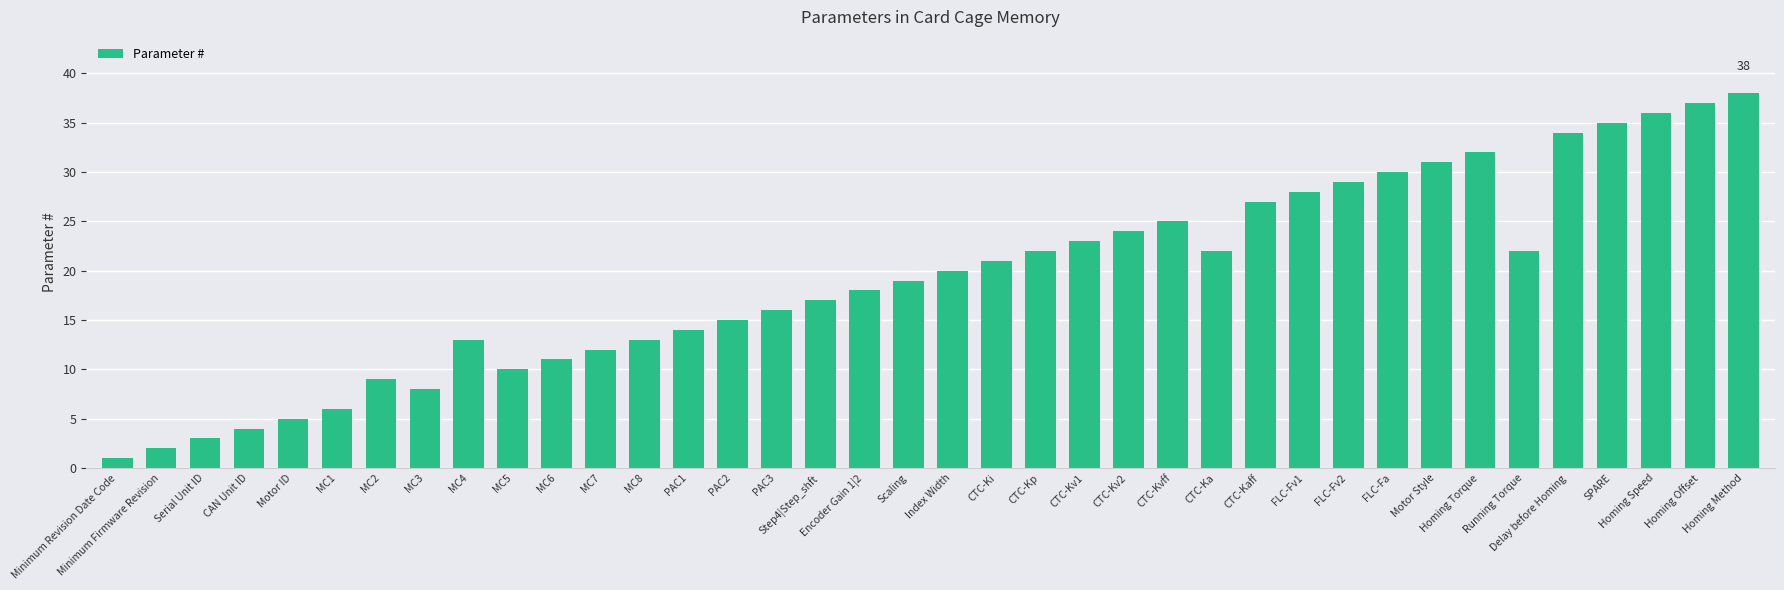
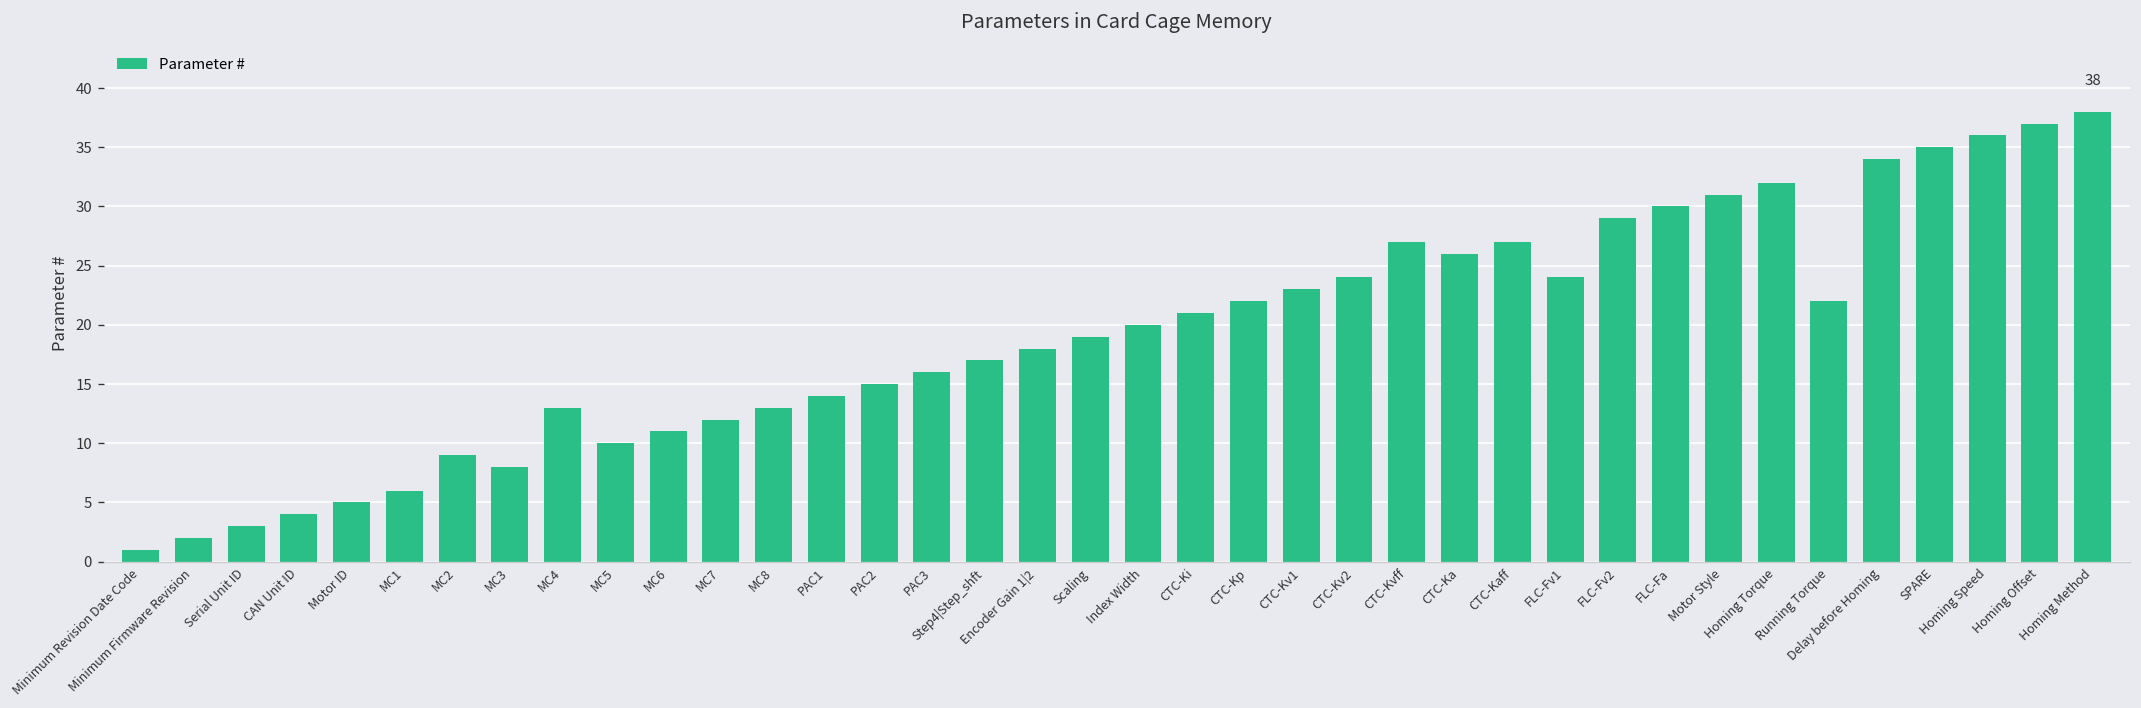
CTC-Kvff: 25 -> 27
CTC-Ka: 22 -> 26
FLC-Fv1: 28 -> 24
